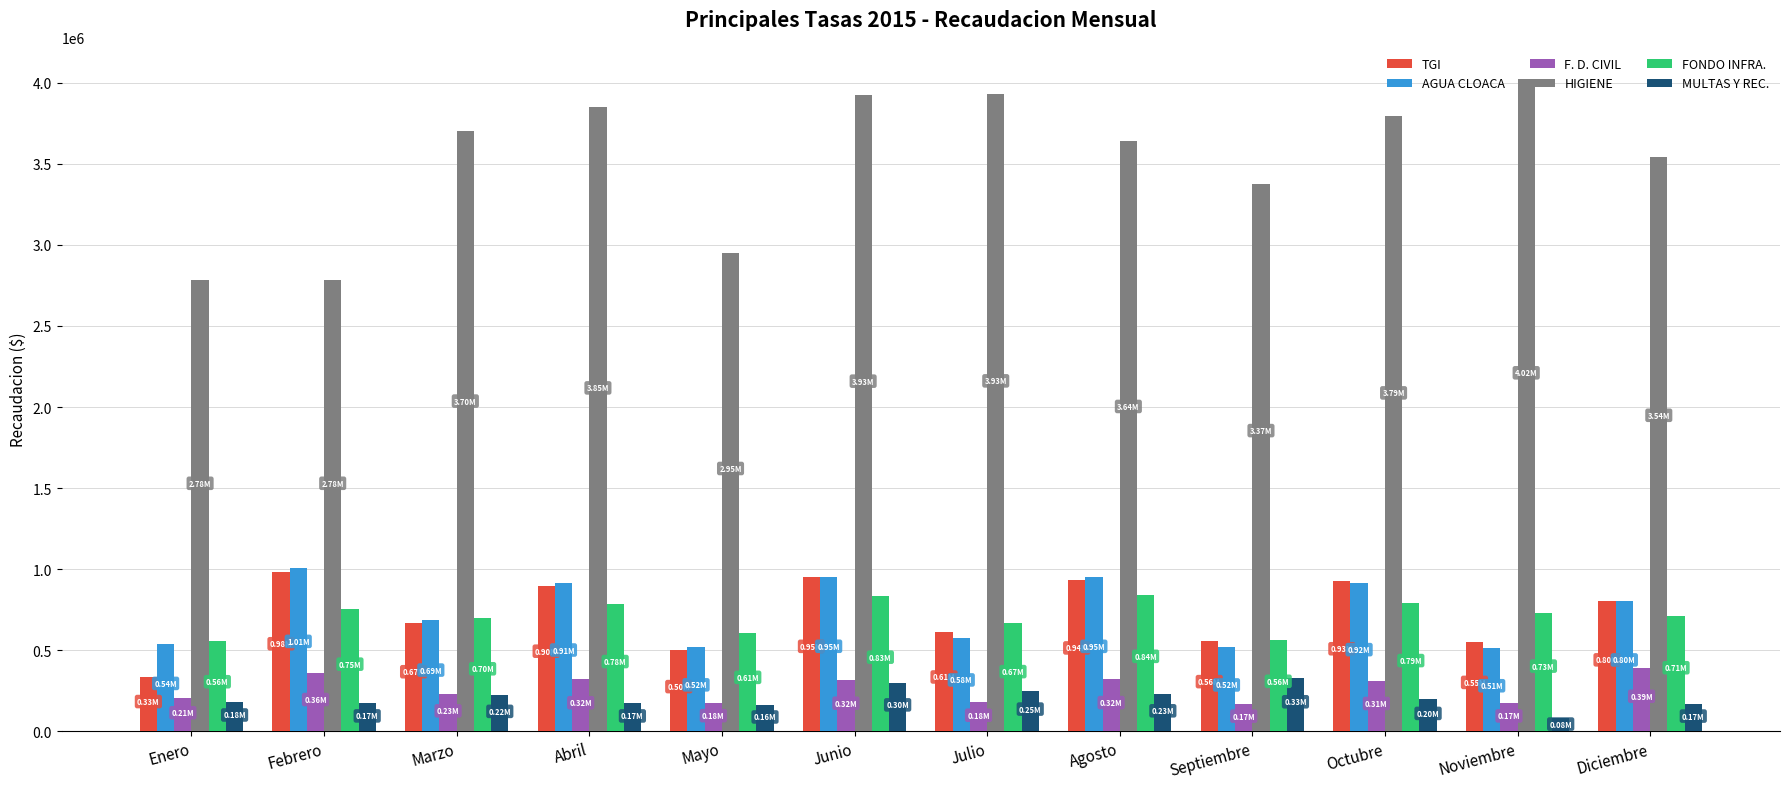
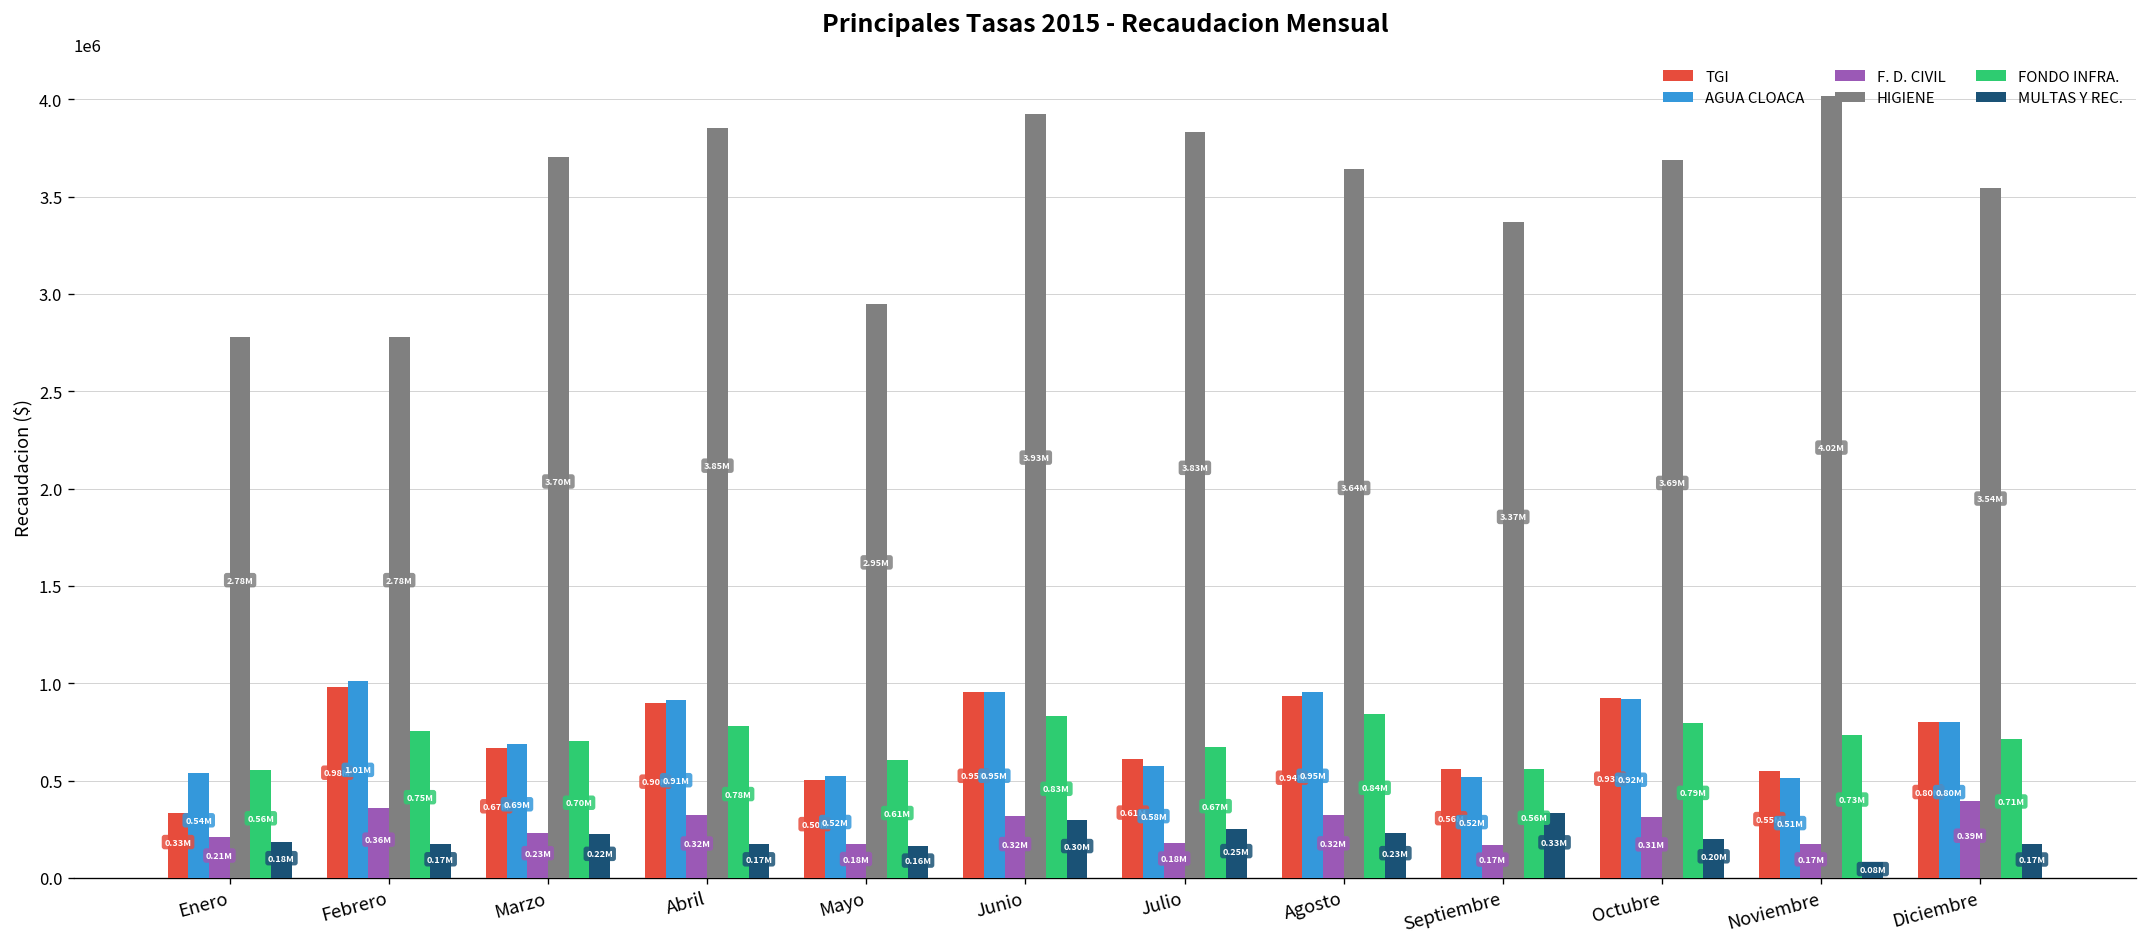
HIGIENE, Julio: 3.93M -> 3.83M
HIGIENE, Octubre: 3.79M -> 3.69M
